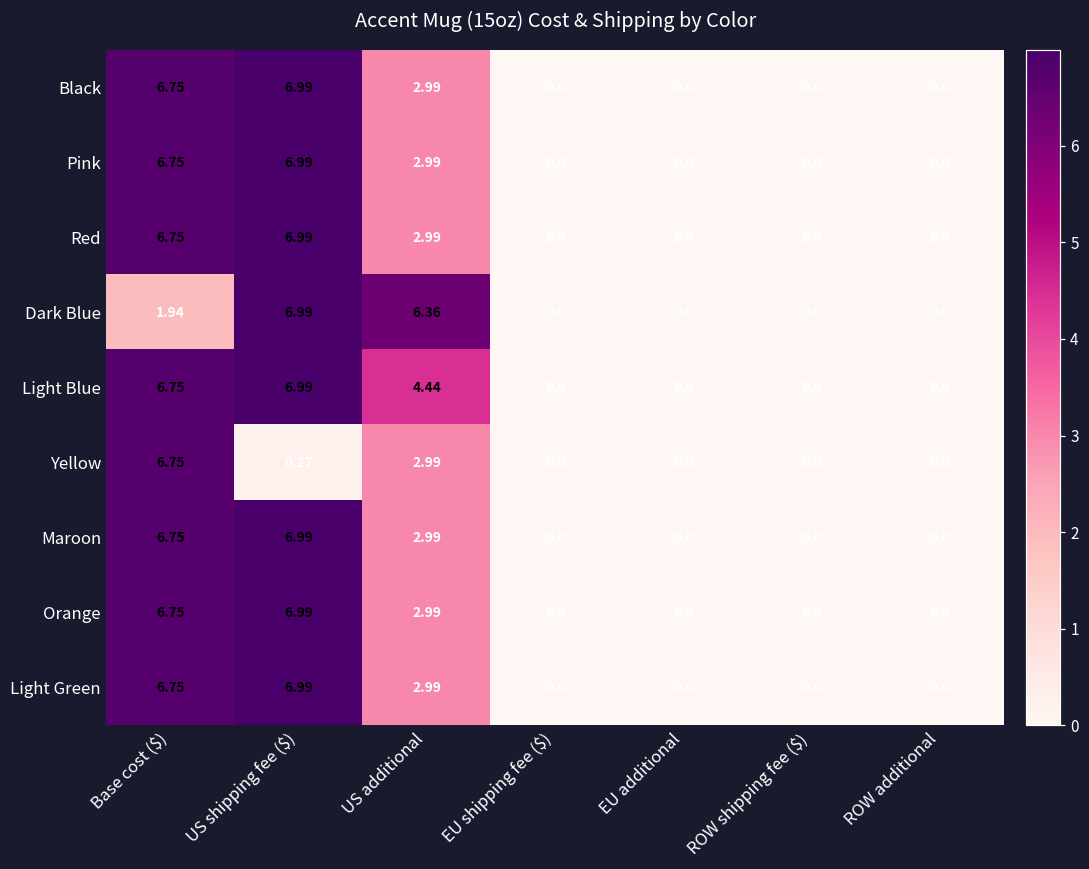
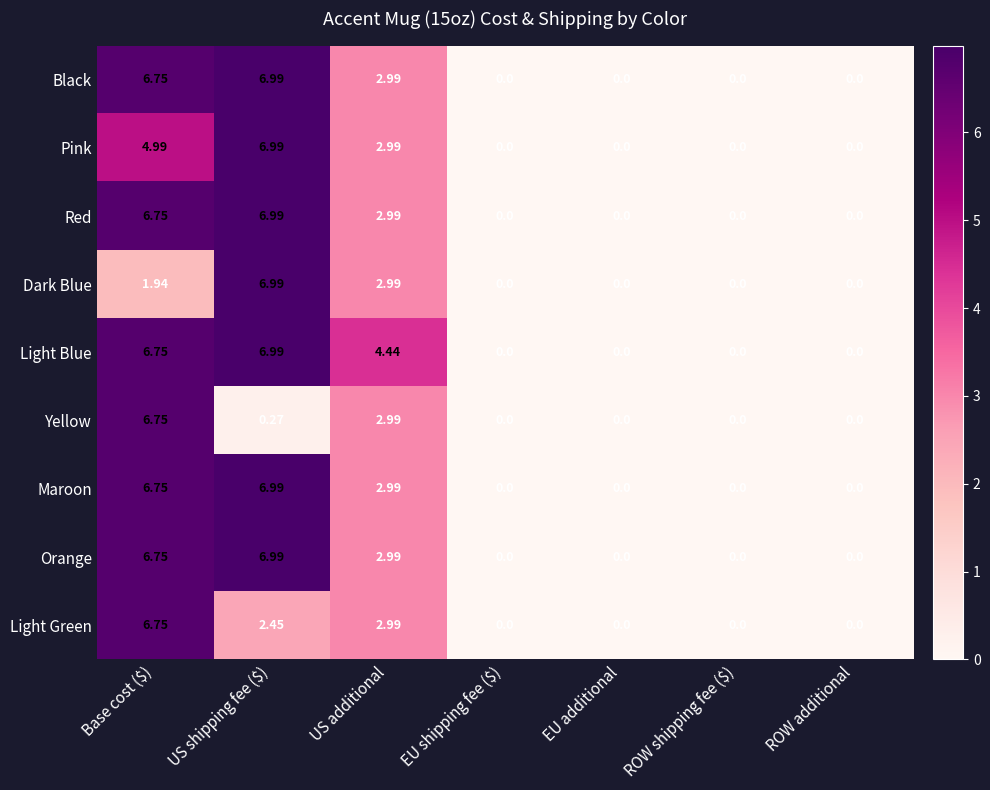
Pink, Base cost ($): 6.75 -> 4.99
Dark Blue, US additional: 6.36 -> 2.99
Light Green, US shipping fee ($): 6.99 -> 2.45
